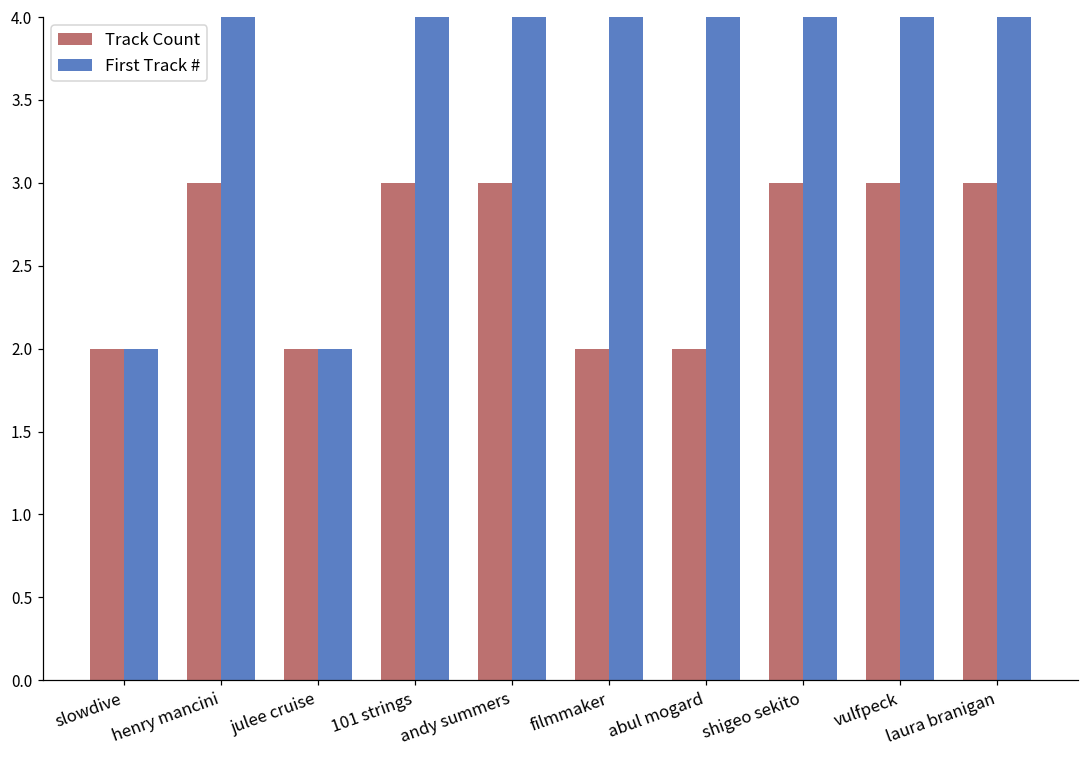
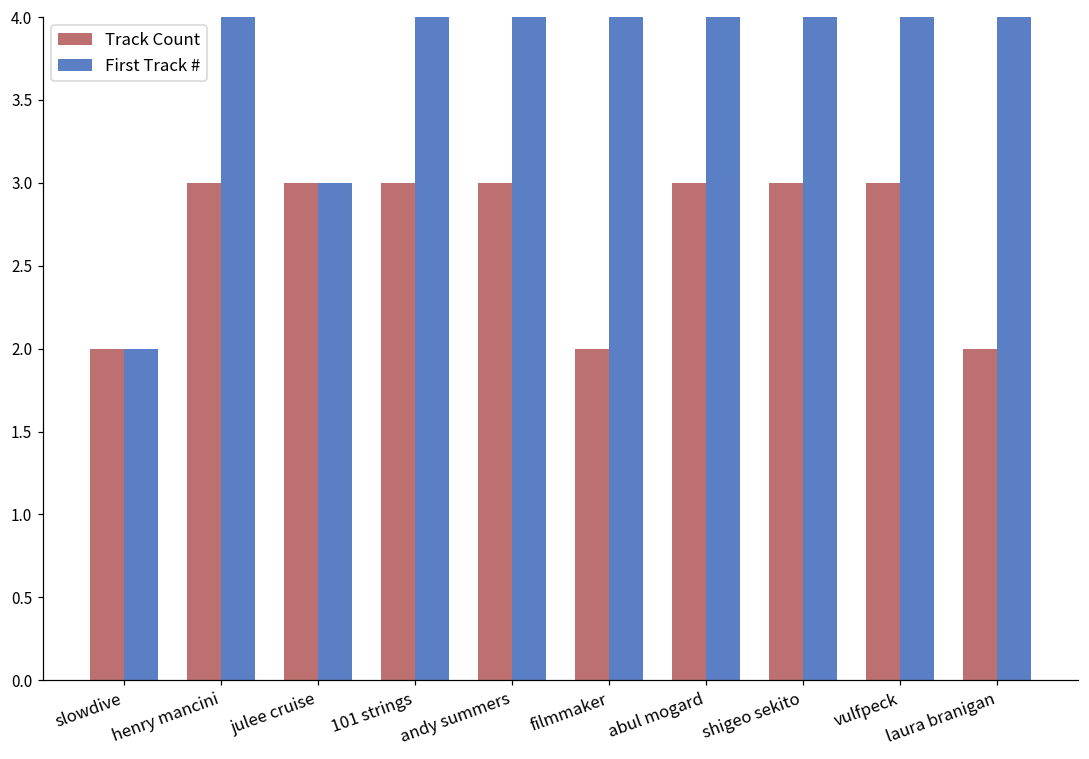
Track Count, julee cruise: 2 -> 3
First Track #, julee cruise: 2 -> 3
Track Count, abul mogard: 2 -> 3
Track Count, laura branigan: 3 -> 2
